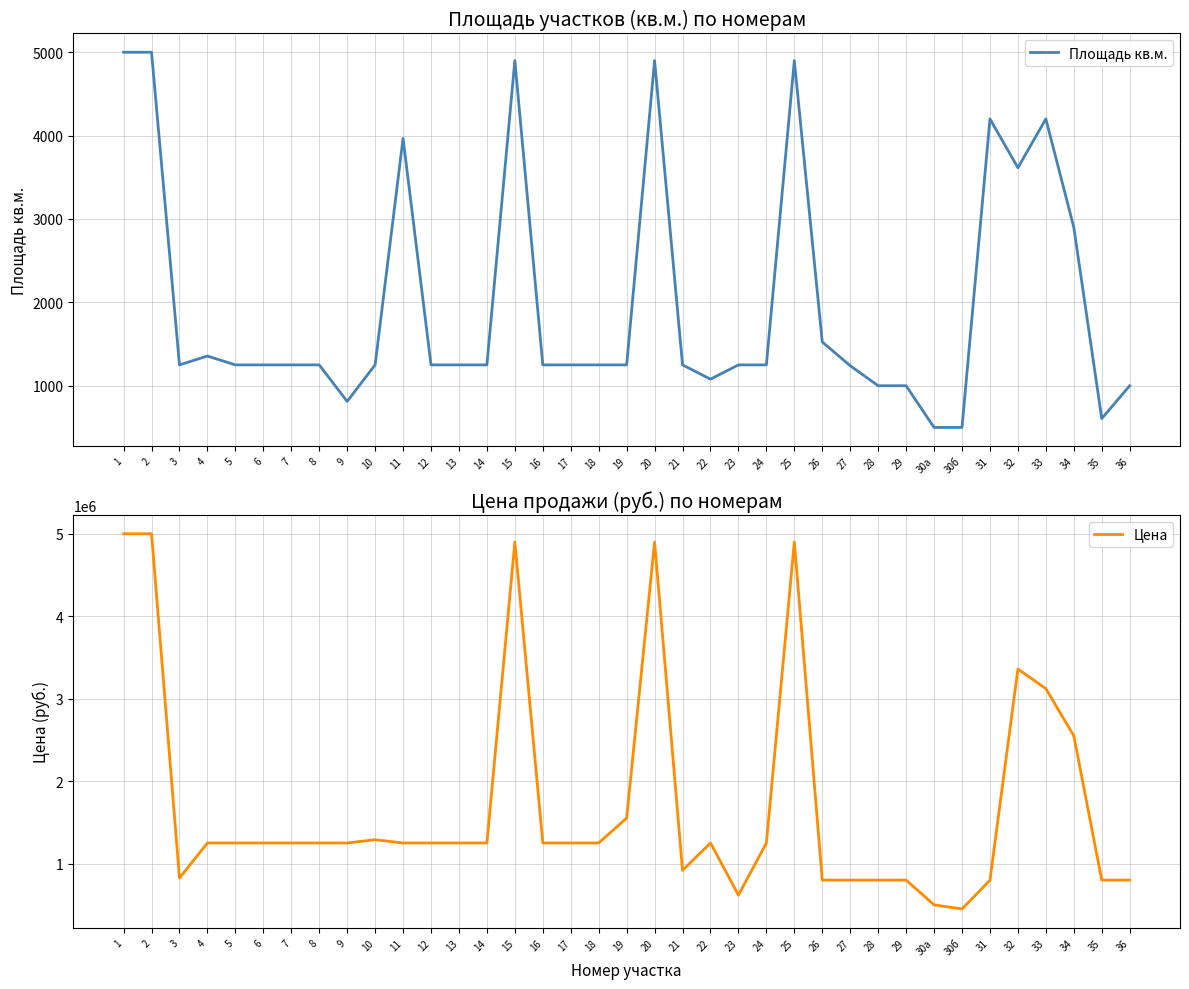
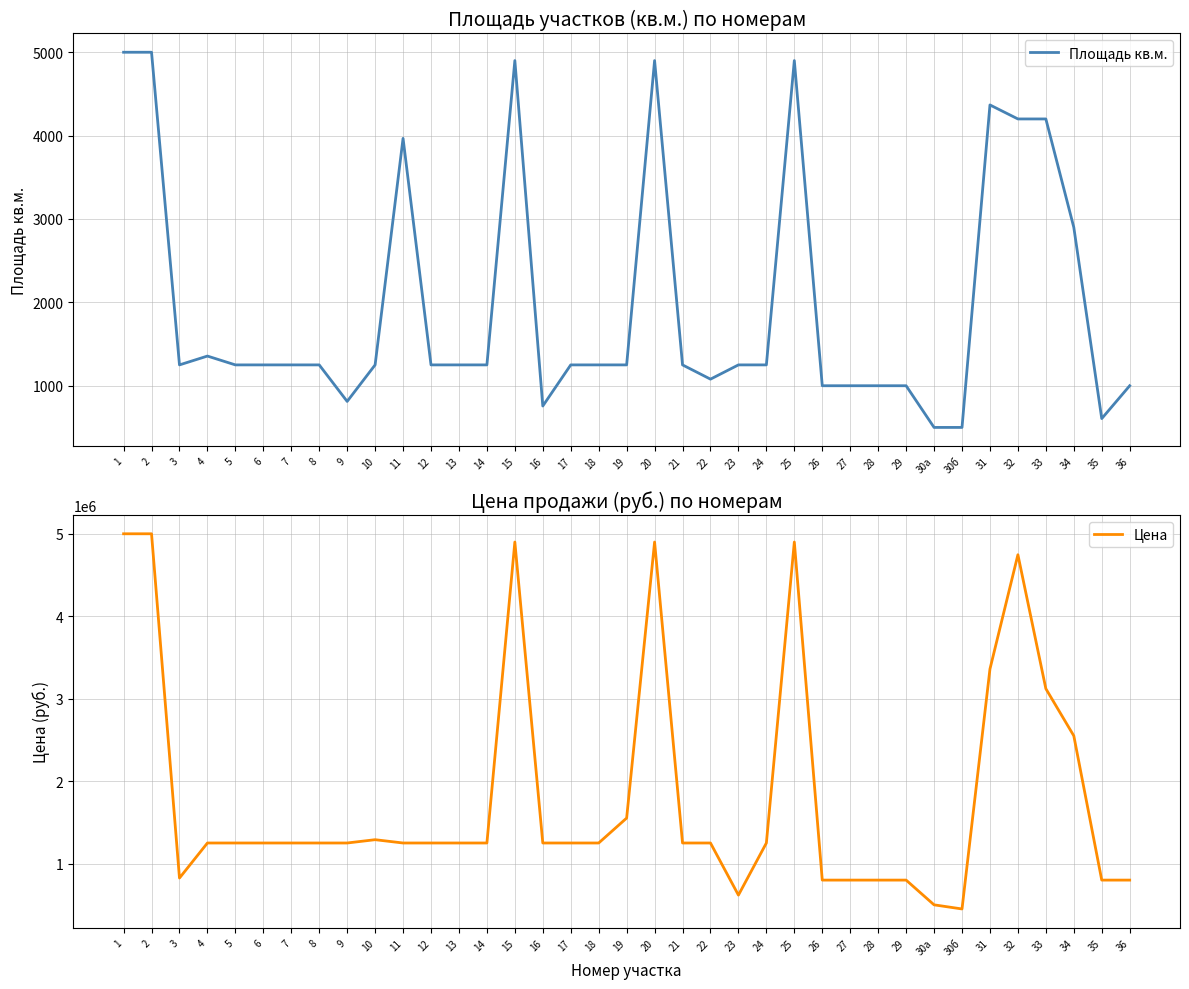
Площадь участков (кв.м.) по номерам, 16: 1300 -> 800
Площадь участков (кв.м.) по номерам, 26: 1500 -> 1000
Площадь участков (кв.м.) по номерам, 27: 1200 -> 1000
Площадь участков (кв.м.) по номерам, 31: 4200 -> 4400
Площадь участков (кв.м.) по номерам, 32: 3600 -> 4200
Цена продажи (руб.) по номерам, 21: 900000 -> 1300000
Цена продажи (руб.) по номерам, 31: 800000 -> 3400000
Цена продажи (руб.) по номерам, 32: 3400000 -> 4700000
